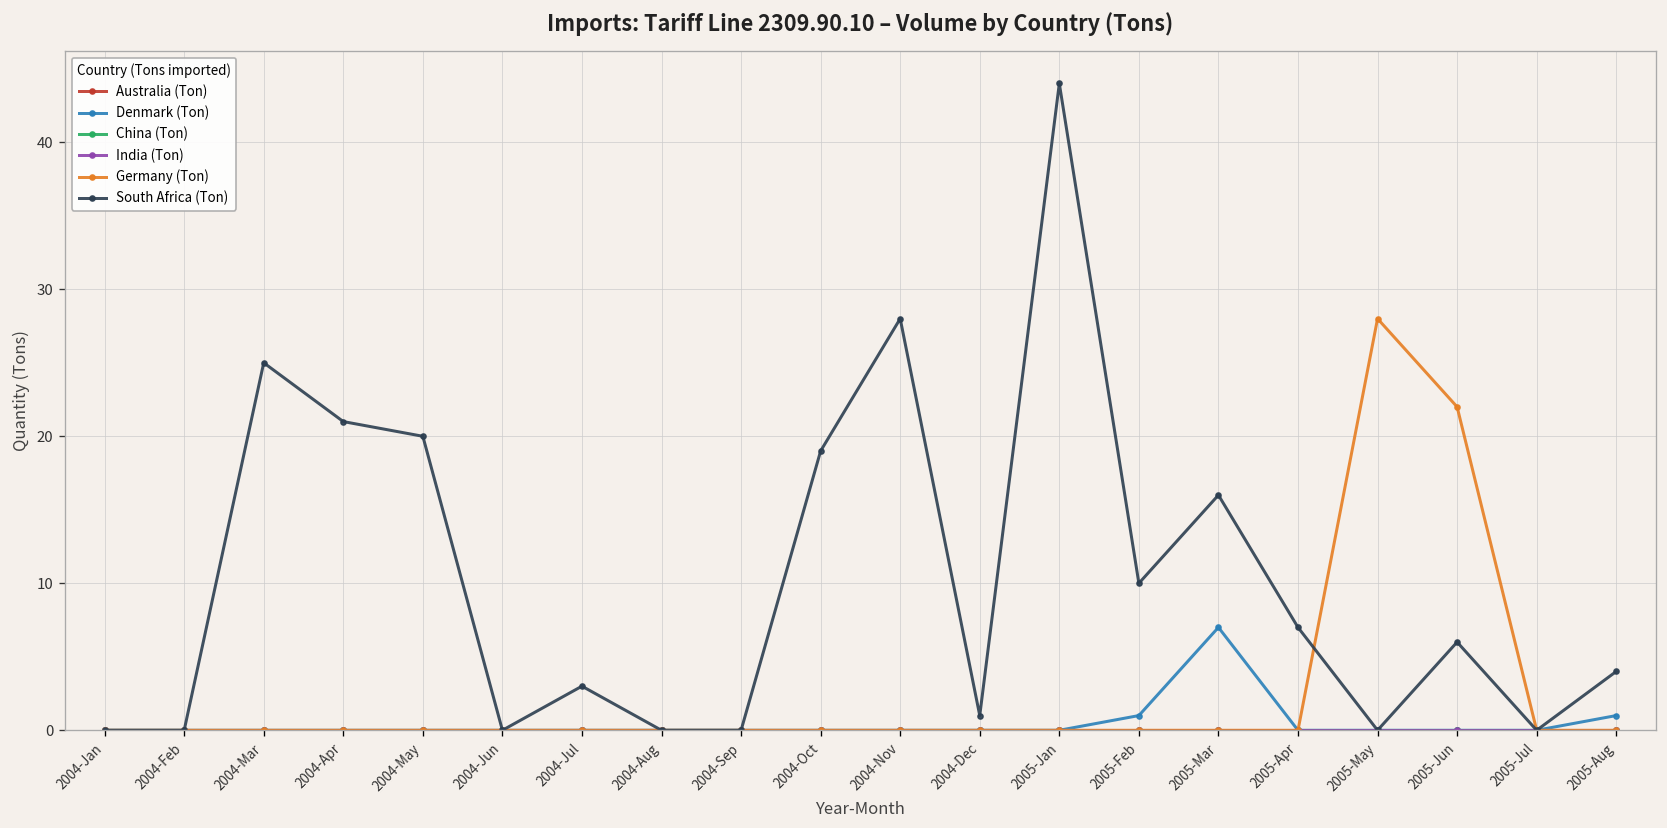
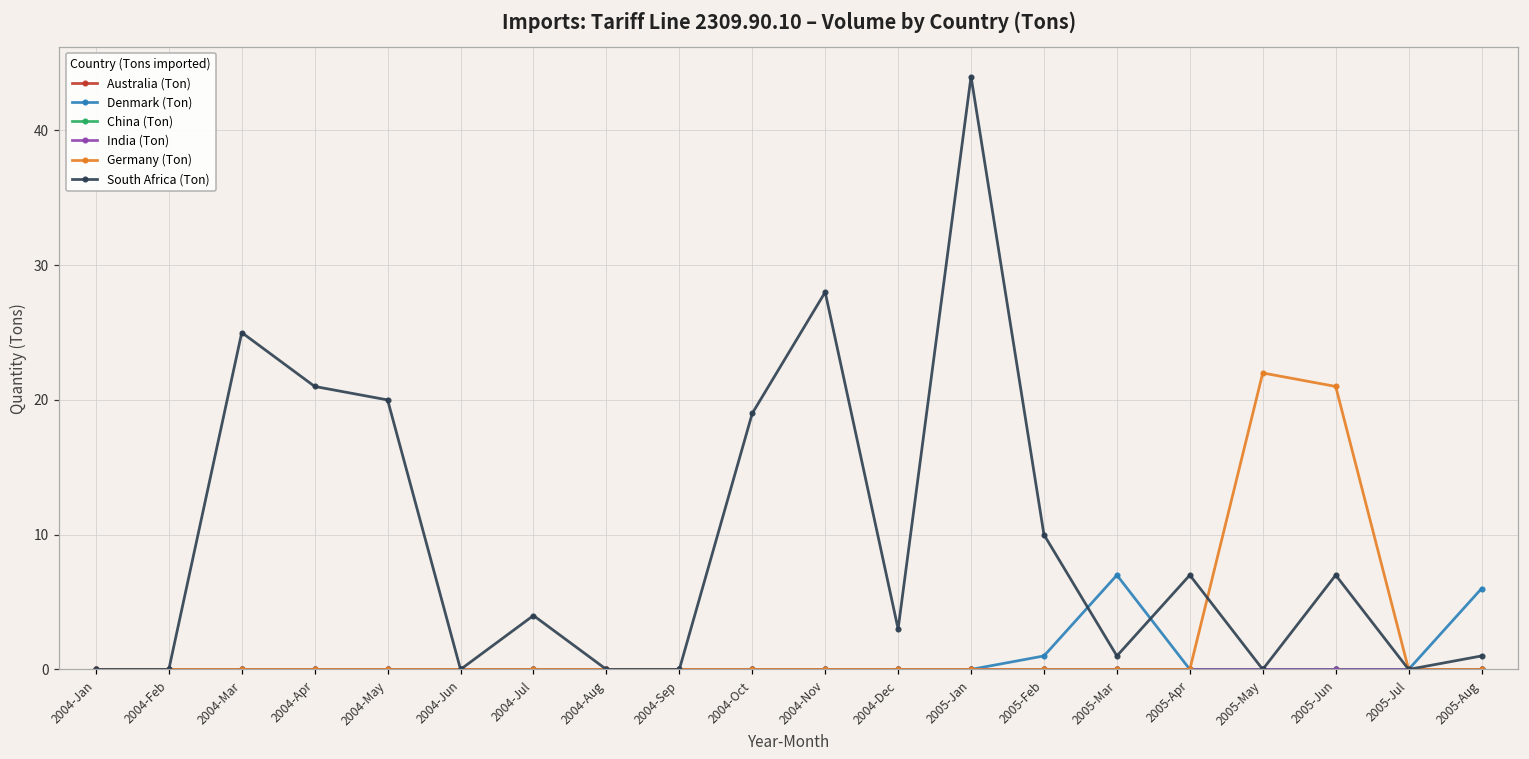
South Africa (Ton), 2004-Jul: 3 -> 4
South Africa (Ton), 2004-Dec: 1 -> 3
South Africa (Ton), 2005-Mar: 16 -> 1
Germany (Ton), 2005-May: 28 -> 22
Germany (Ton), 2005-Jun: 22 -> 21
South Africa (Ton), 2005-Jun: 6 -> 7
Denmark (Ton), 2005-Aug: 1 -> 6
South Africa (Ton), 2005-Aug: 4 -> 1
